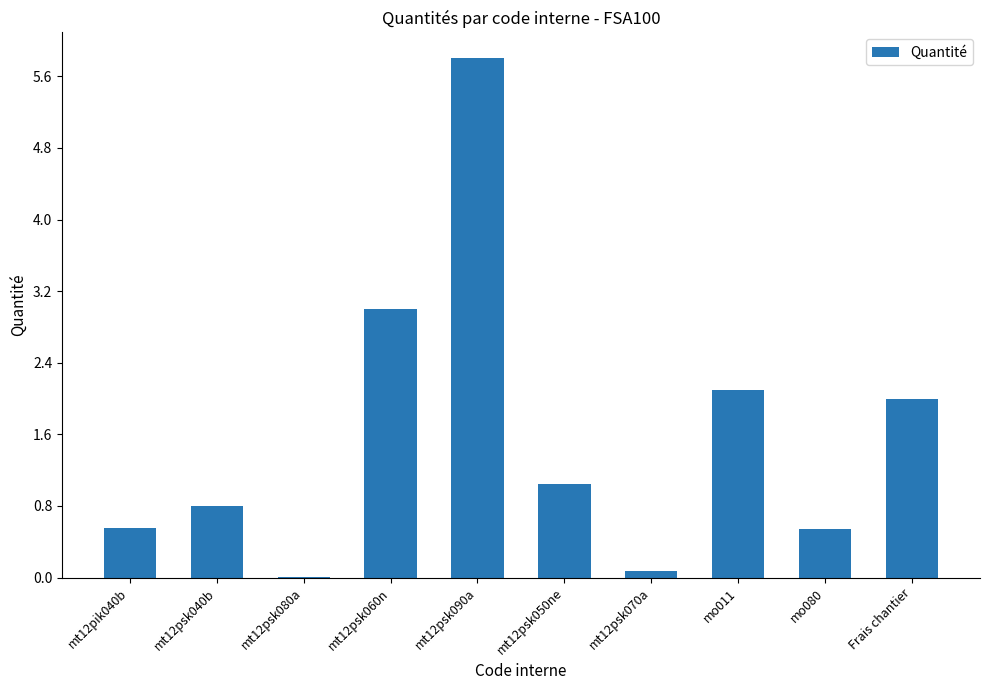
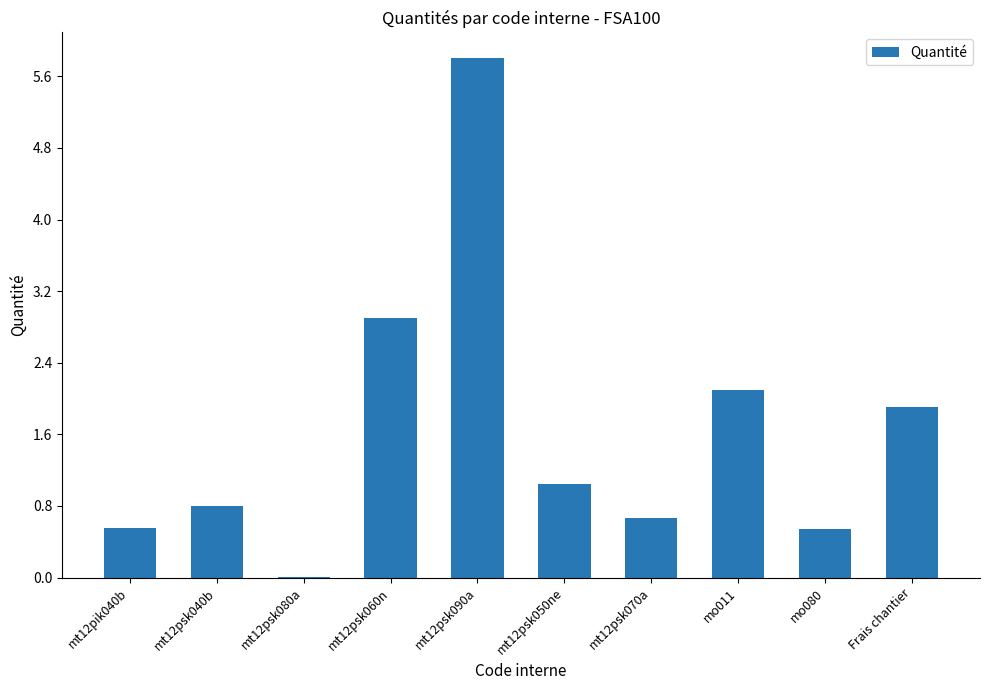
mt12psk060n: 3.0 -> 2.9
mt12psk070a: 0.1 -> 0.7
Frais chantier: 2.0 -> 1.9
